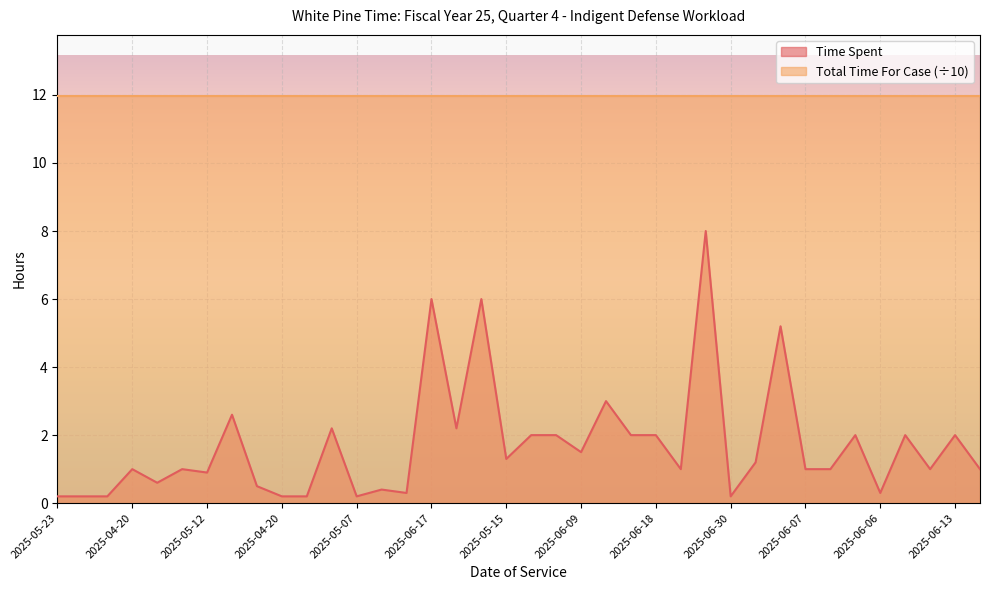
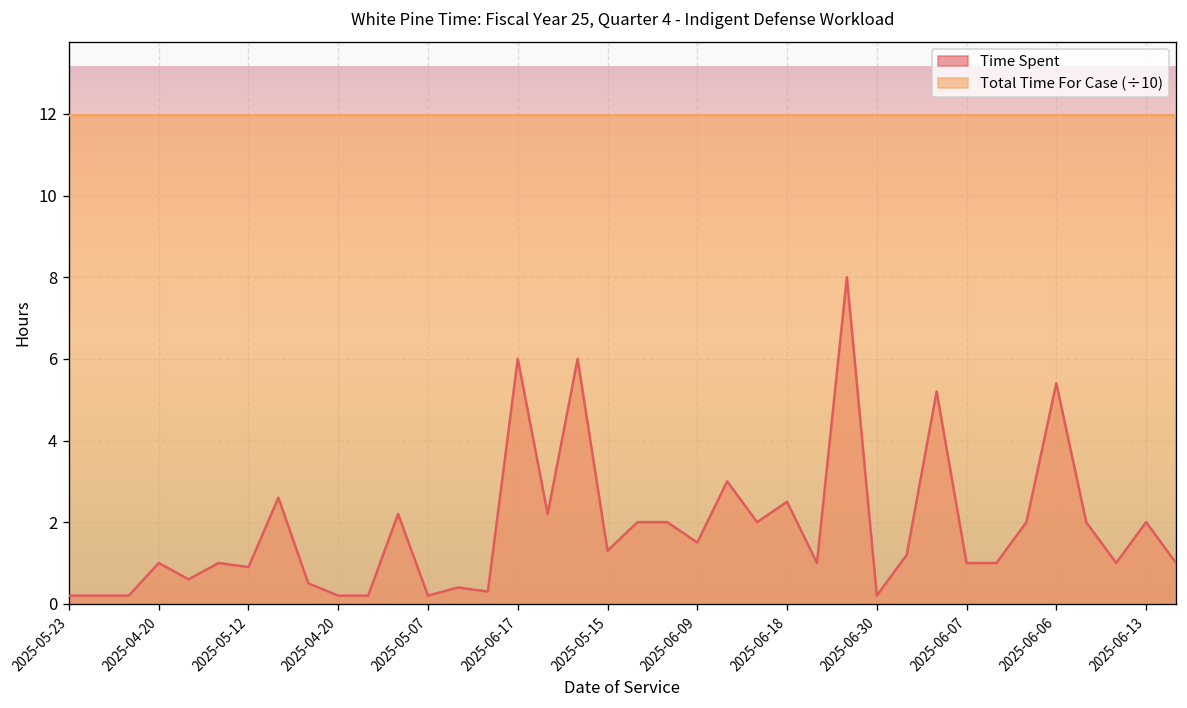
Time Spent, 2025-06-18: 2.0 -> 2.5
Time Spent, 2025-06-06: 0.3 -> 5.4
